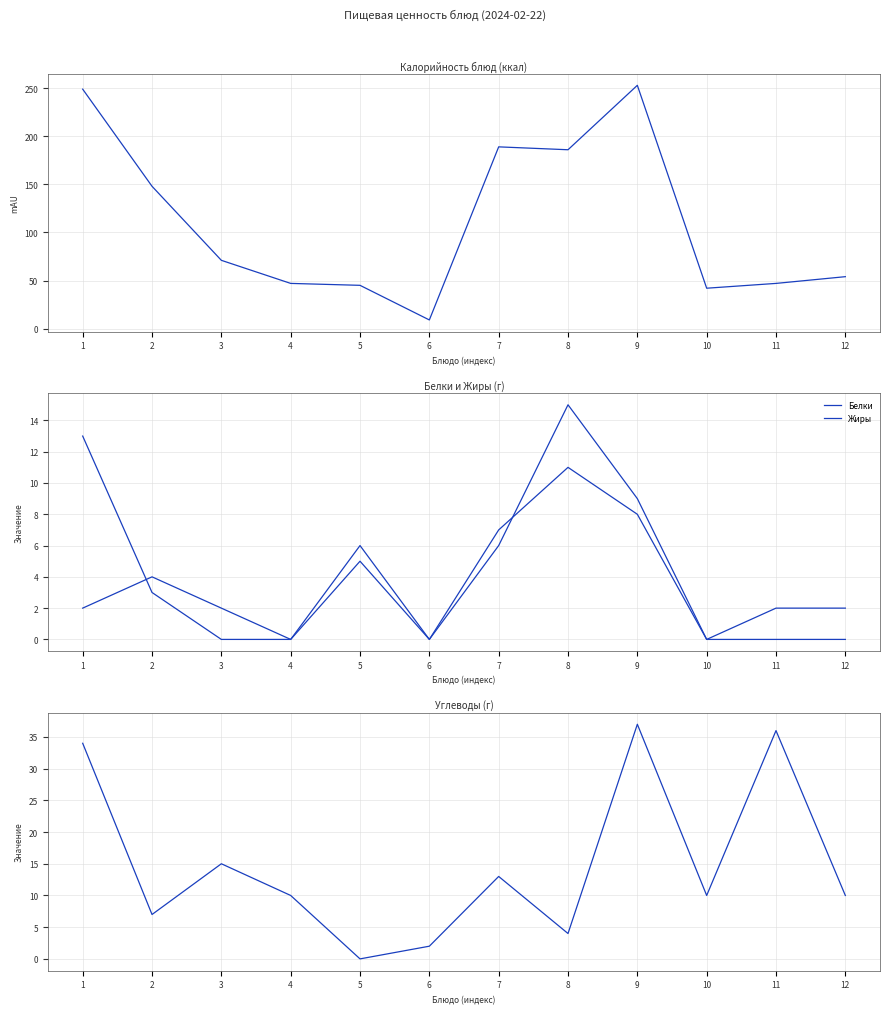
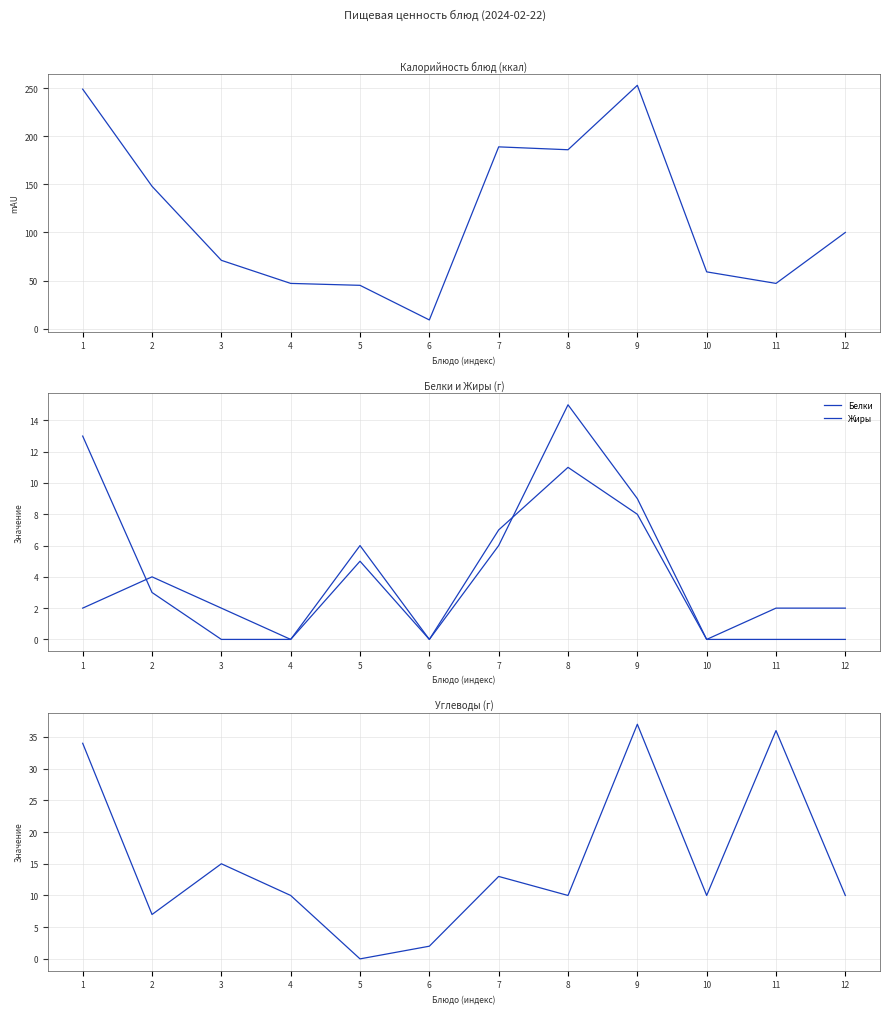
Калорийность блюд (ккал), 10: 40 -> 60
Калорийность блюд (ккал), 12: 50 -> 100
Углеводы (г), 8: 4 -> 10
